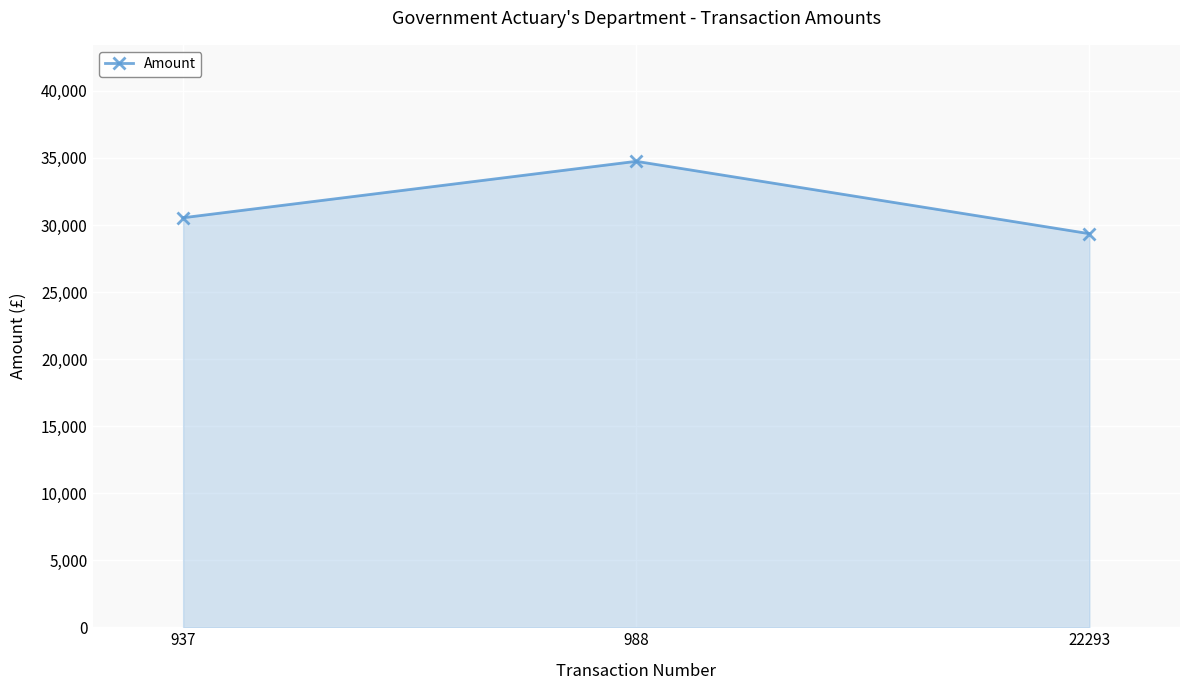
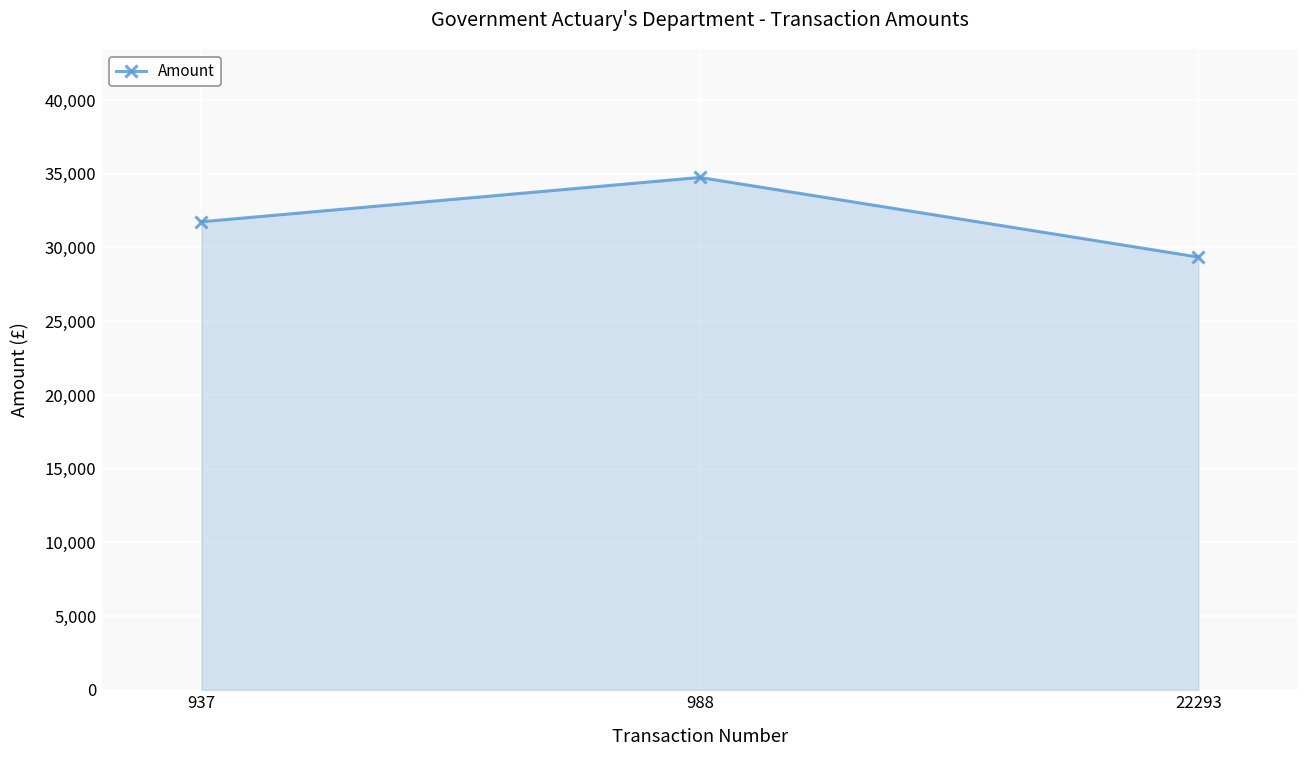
937: 30,500 -> 31,700
